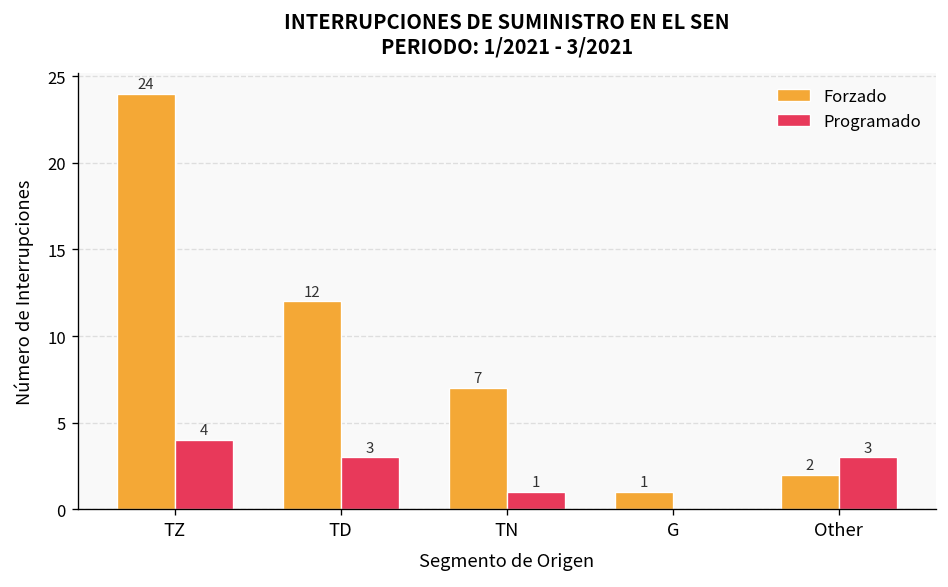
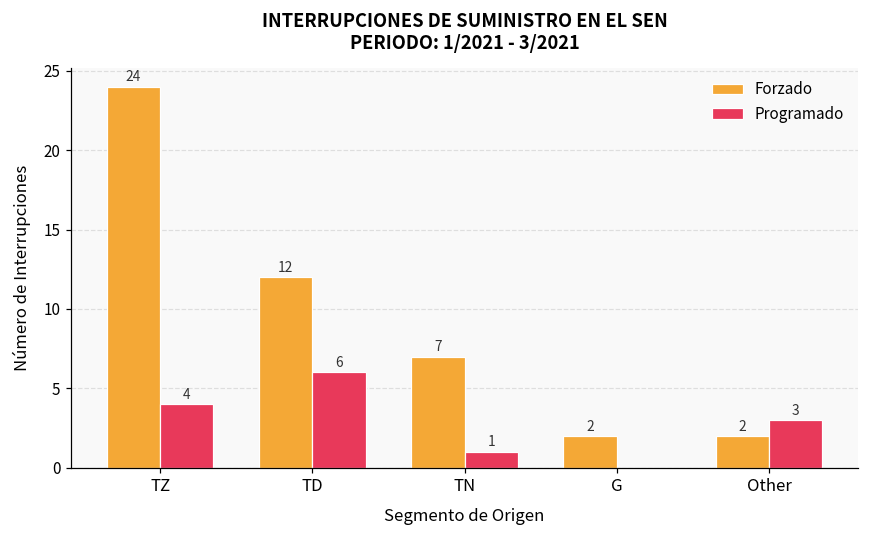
Programado, TD: 3 -> 6
Forzado, G: 1 -> 2
